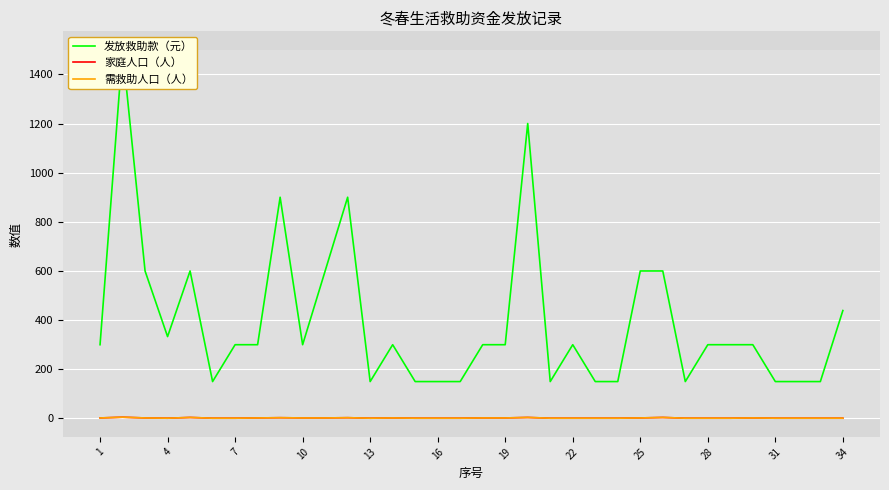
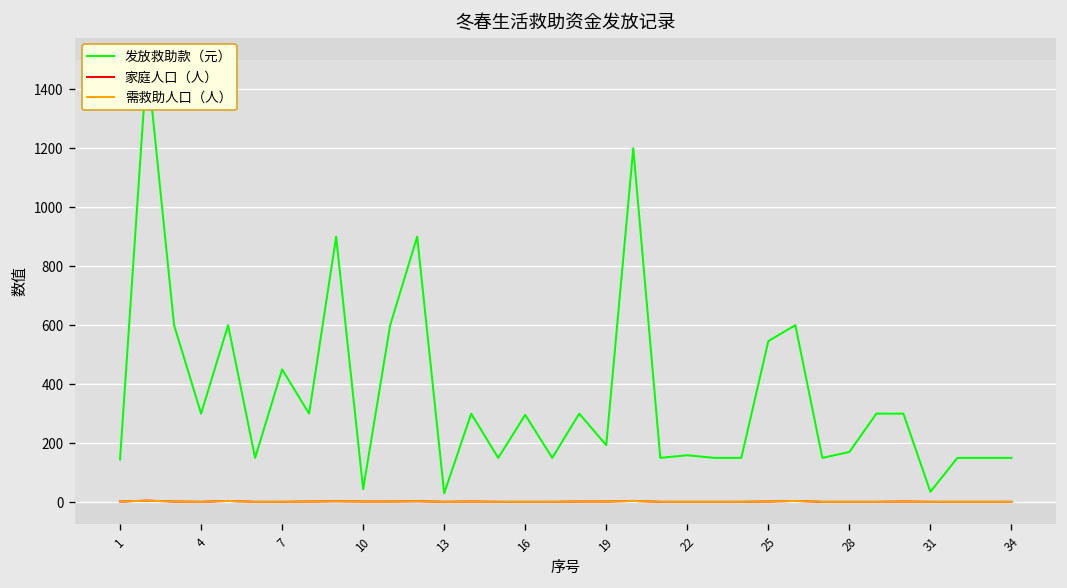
发放救助款（元）, 1: 300 -> 150
发放救助款（元）, 4: 330 -> 300
发放救助款（元）, 7: 300 -> 450
发放救助款（元）, 10: 300 -> 40
发放救助款（元）, 13: 150 -> 30
发放救助款（元）, 16: 150 -> 300
发放救助款（元）, 19: 300 -> 190
发放救助款（元）, 22: 300 -> 160
发放救助款（元）, 25: 600 -> 550
发放救助款（元）, 28: 300 -> 170
发放救助款（元）, 31: 150 -> 40
发放救助款（元）, 34: 440 -> 150
